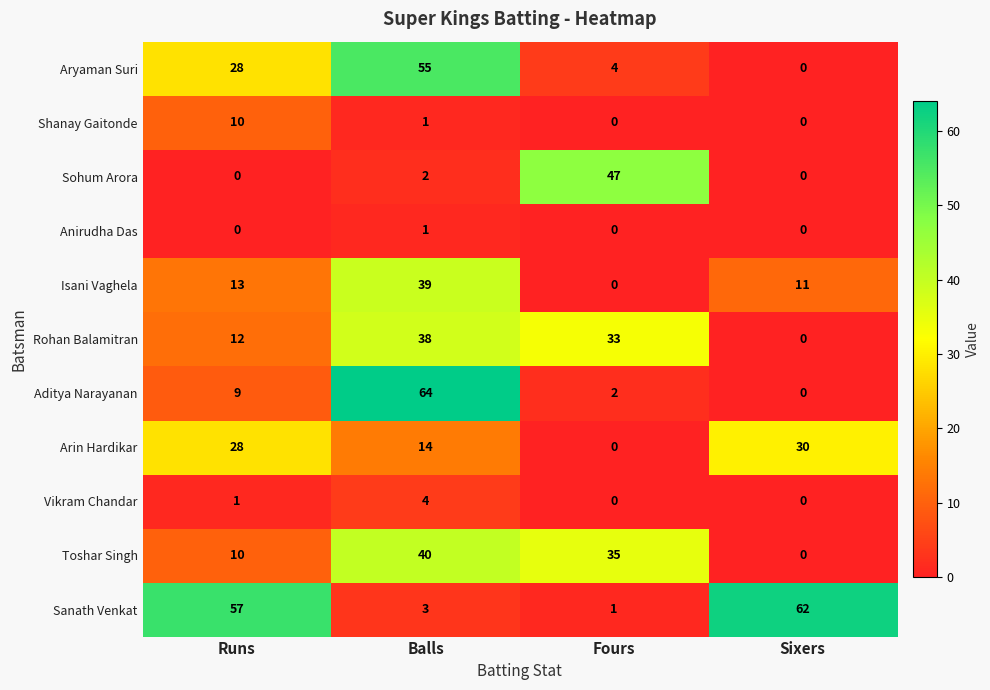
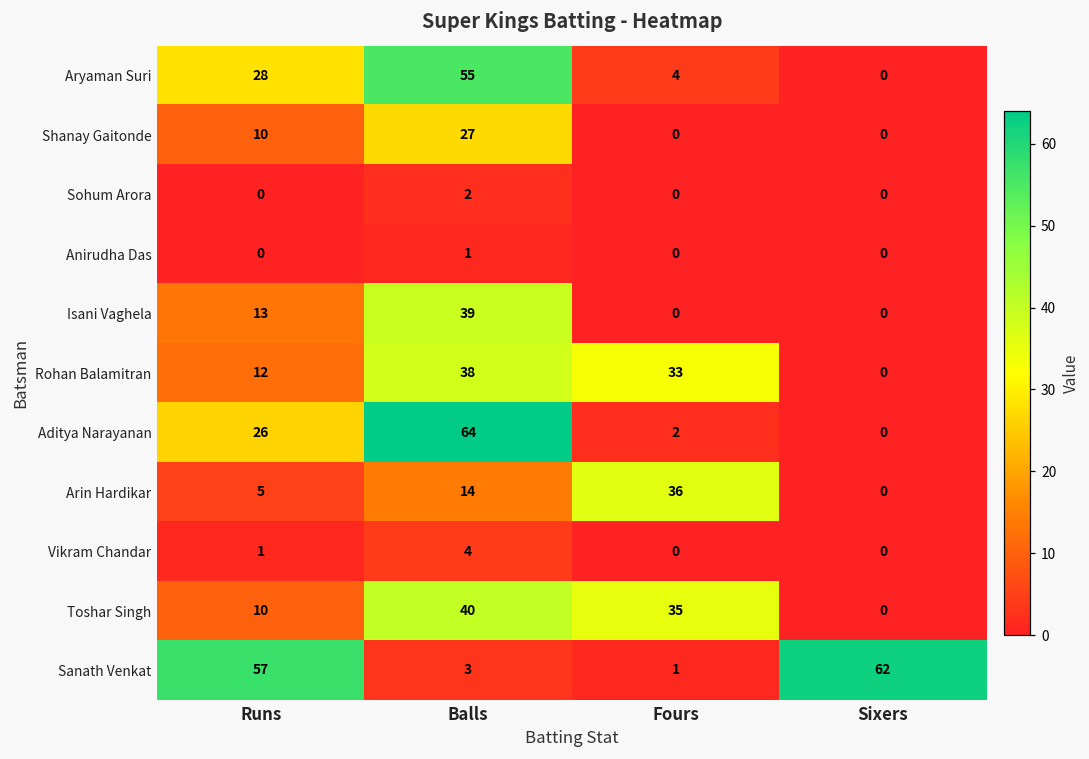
Shanay Gaitonde, Balls: 1 -> 27
Sohum Arora, Fours: 47 -> 0
Isani Vaghela, Sixers: 11 -> 0
Aditya Narayanan, Runs: 9 -> 26
Arin Hardikar, Runs: 28 -> 5
Arin Hardikar, Fours: 0 -> 36
Arin Hardikar, Sixers: 30 -> 0
